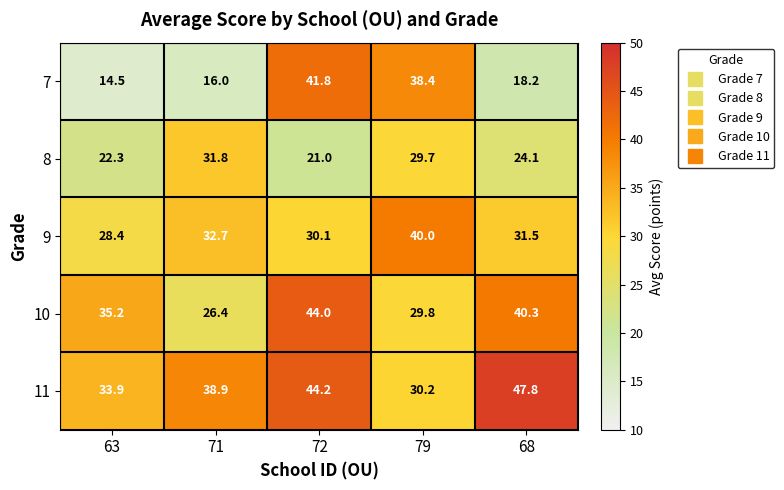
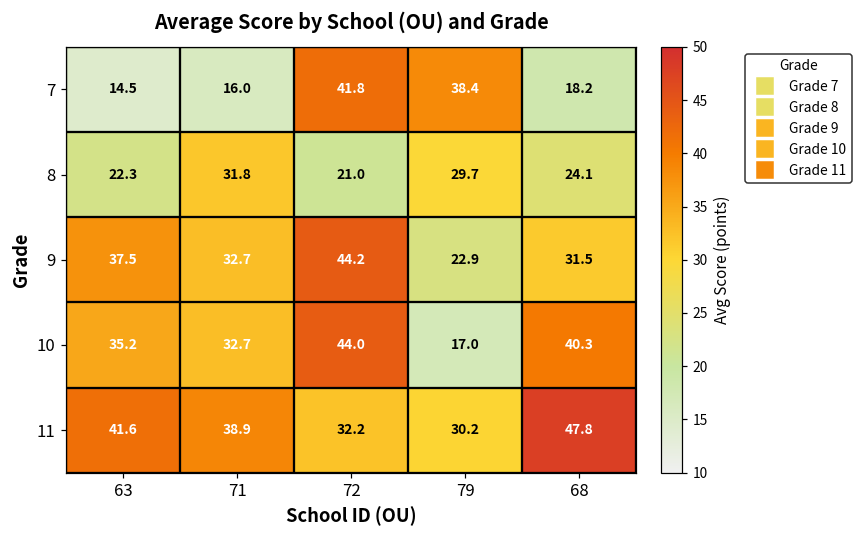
9, 63: 28.4 -> 37.5
9, 72: 30.1 -> 44.2
9, 79: 40.0 -> 22.9
10, 71: 26.4 -> 32.7
10, 79: 29.8 -> 17.0
11, 63: 33.9 -> 41.6
11, 72: 44.2 -> 32.2
